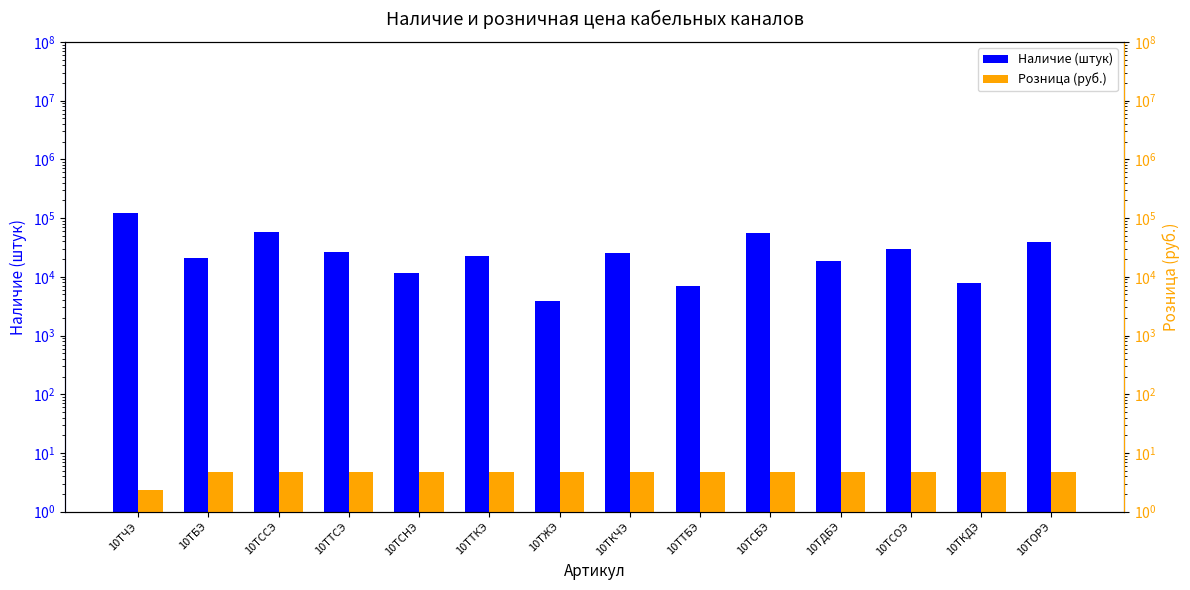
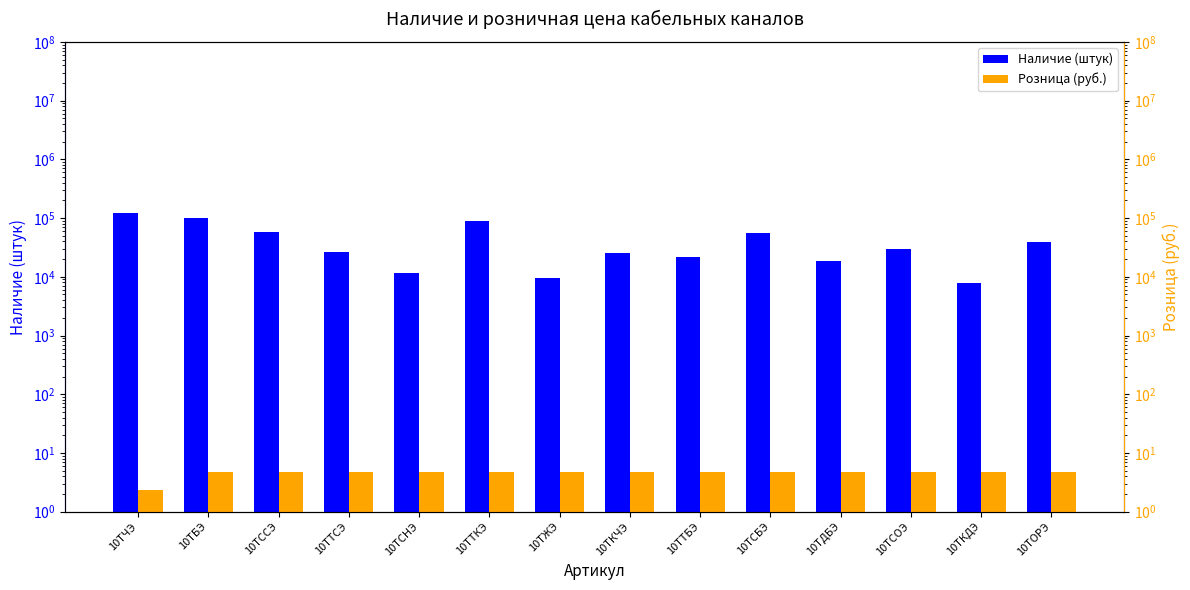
Наличие (штук), 10ТБЭ: 21000 -> 100000
Наличие (штук), 10ТТКЭ: 22000 -> 90000
Наличие (штук), 10ТЖЭ: 4000 -> 10000
Наличие (штук), 10ТТБЭ: 7000 -> 22000
